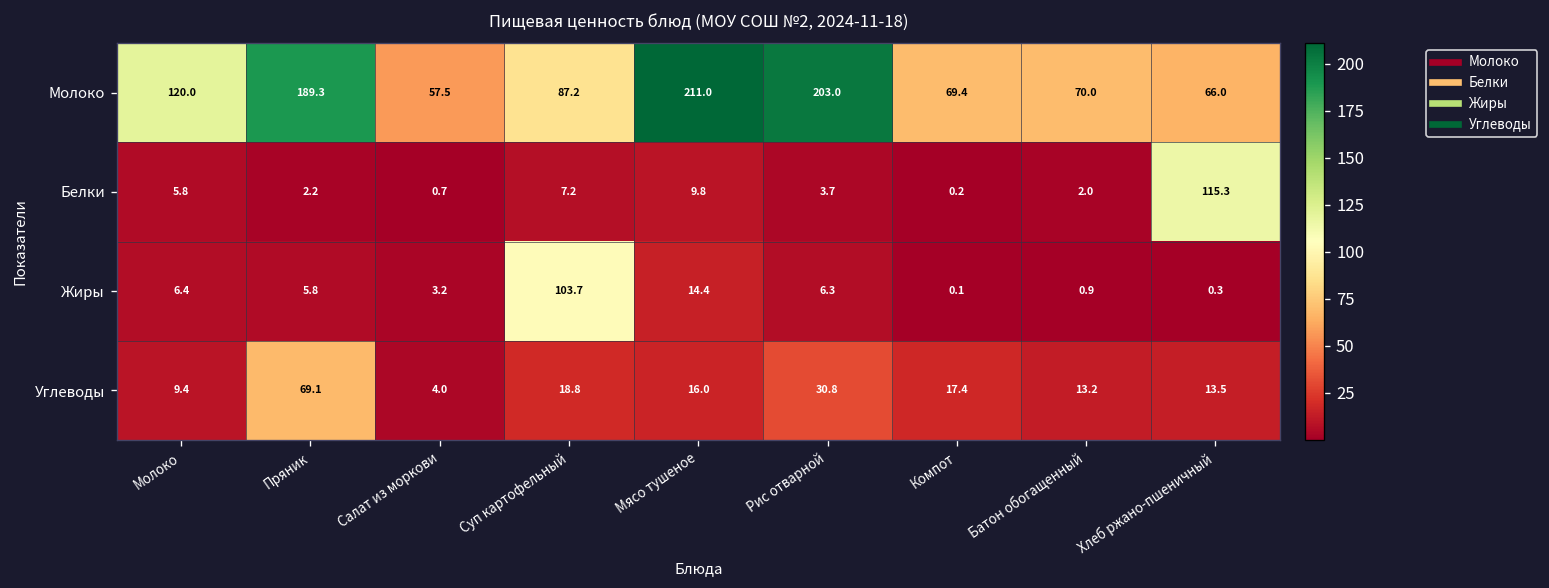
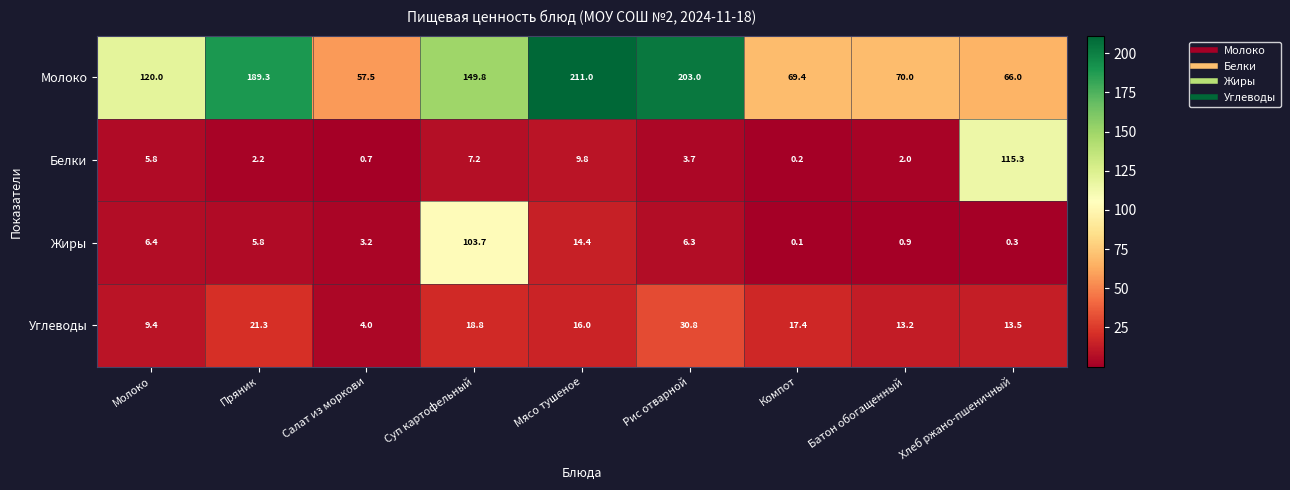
Молоко, Суп картофельный: 87.2 -> 149.8
Углеводы, Пряник: 69.1 -> 21.3
